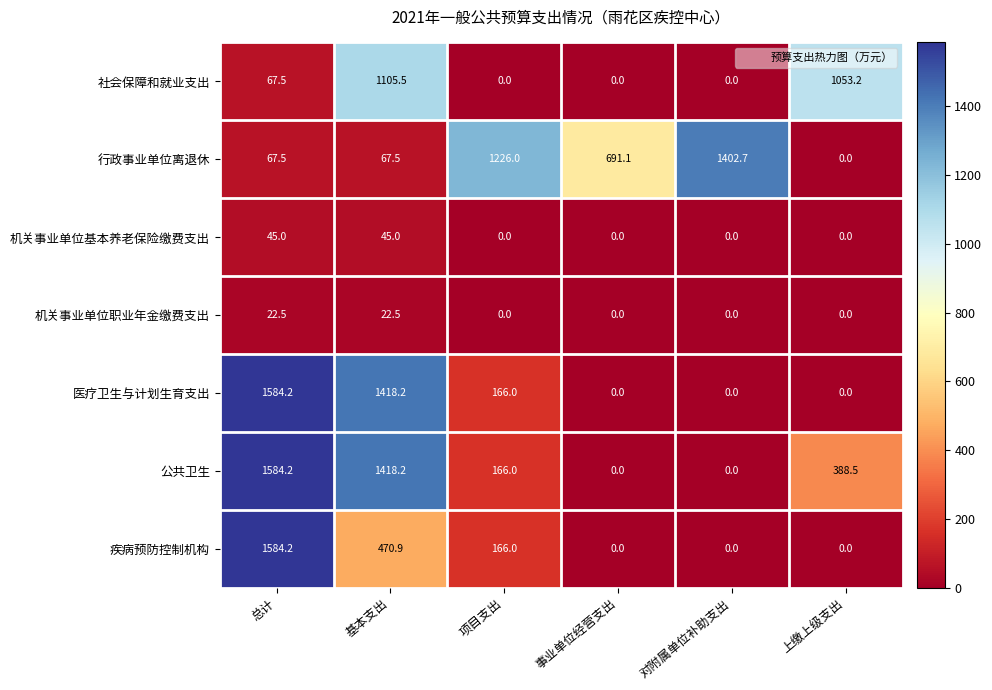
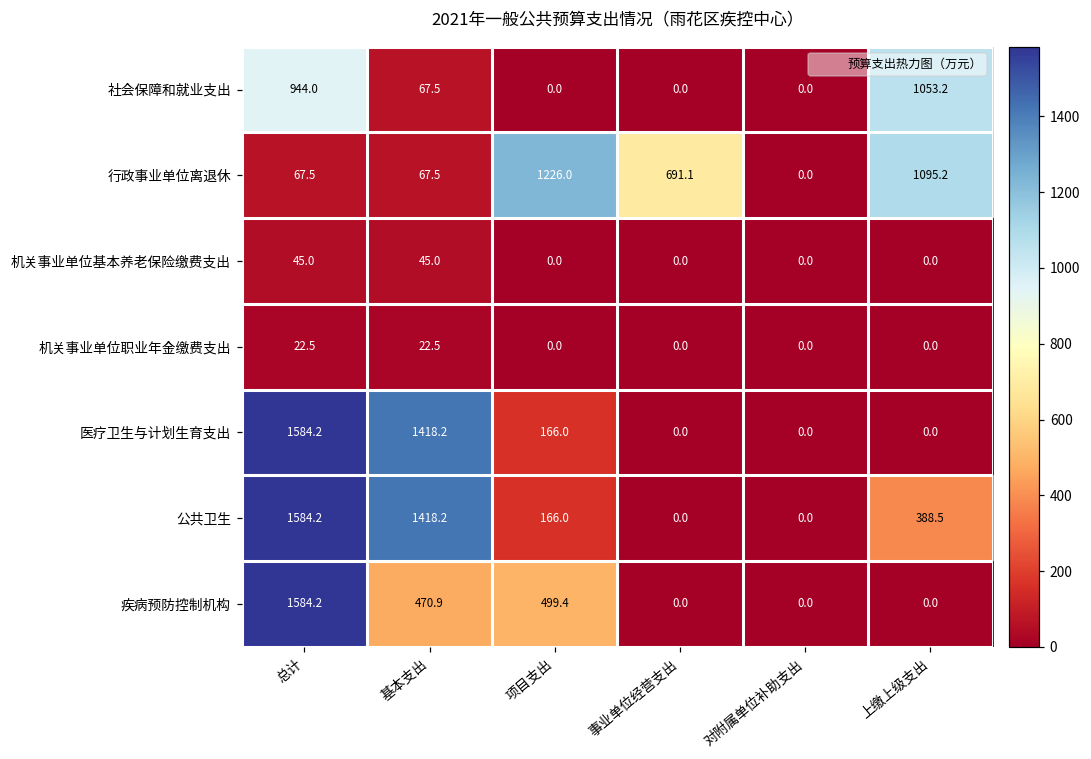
社会保障和就业支出, 总计: 67.5 -> 944.0
社会保障和就业支出, 基本支出: 1105.5 -> 67.5
行政事业单位离退休, 对附属单位补助支出: 1402.7 -> 0.0
行政事业单位离退休, 上缴上级支出: 0.0 -> 1095.2
疾病预防控制机构, 项目支出: 166.0 -> 499.4
